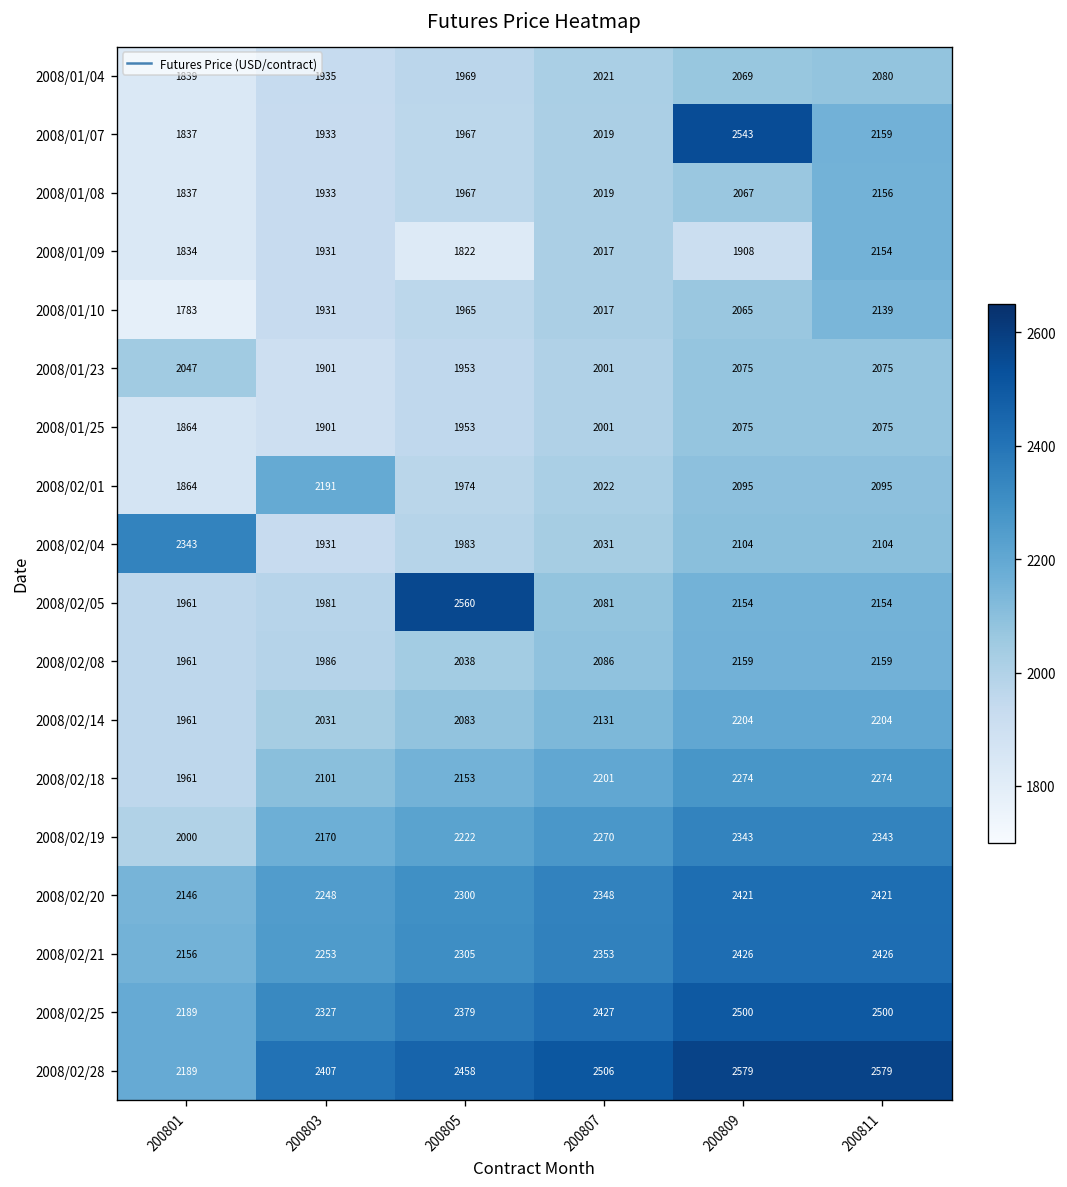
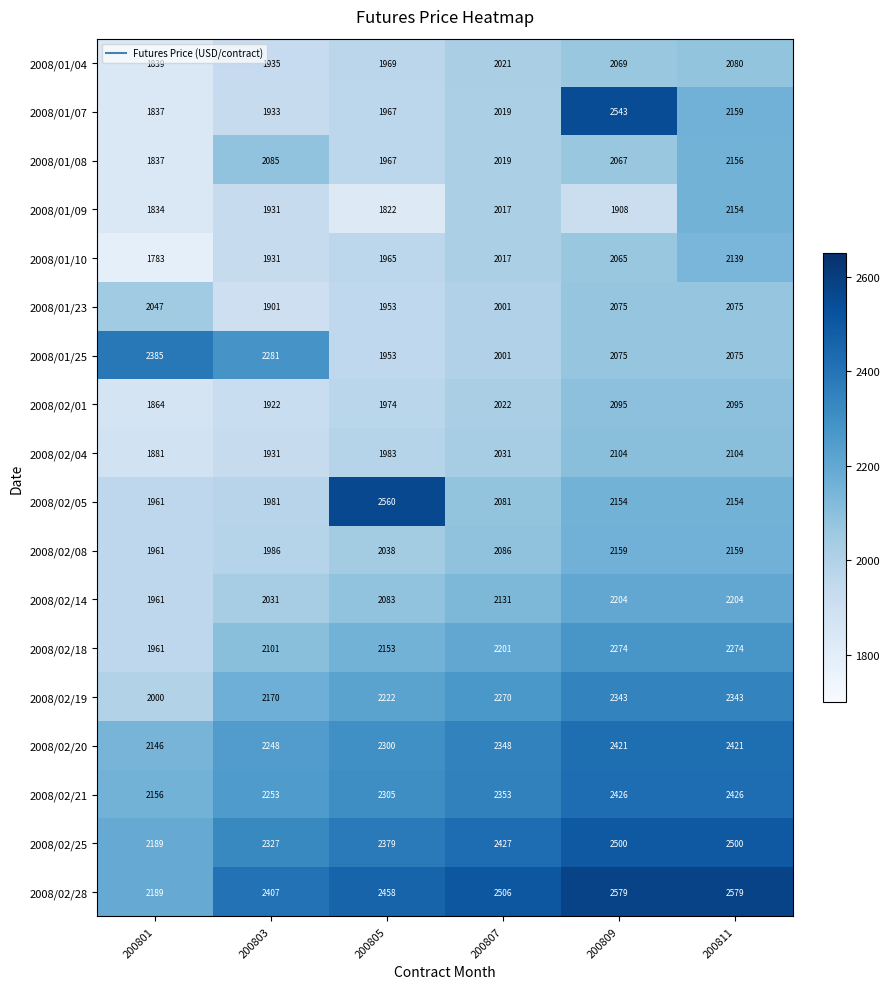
2008/01/08, 200803: 1933 -> 2085
2008/01/25, 200801: 1864 -> 2385
2008/01/25, 200803: 1901 -> 2281
2008/02/01, 200803: 2191 -> 1922
2008/02/04, 200801: 2343 -> 1881
